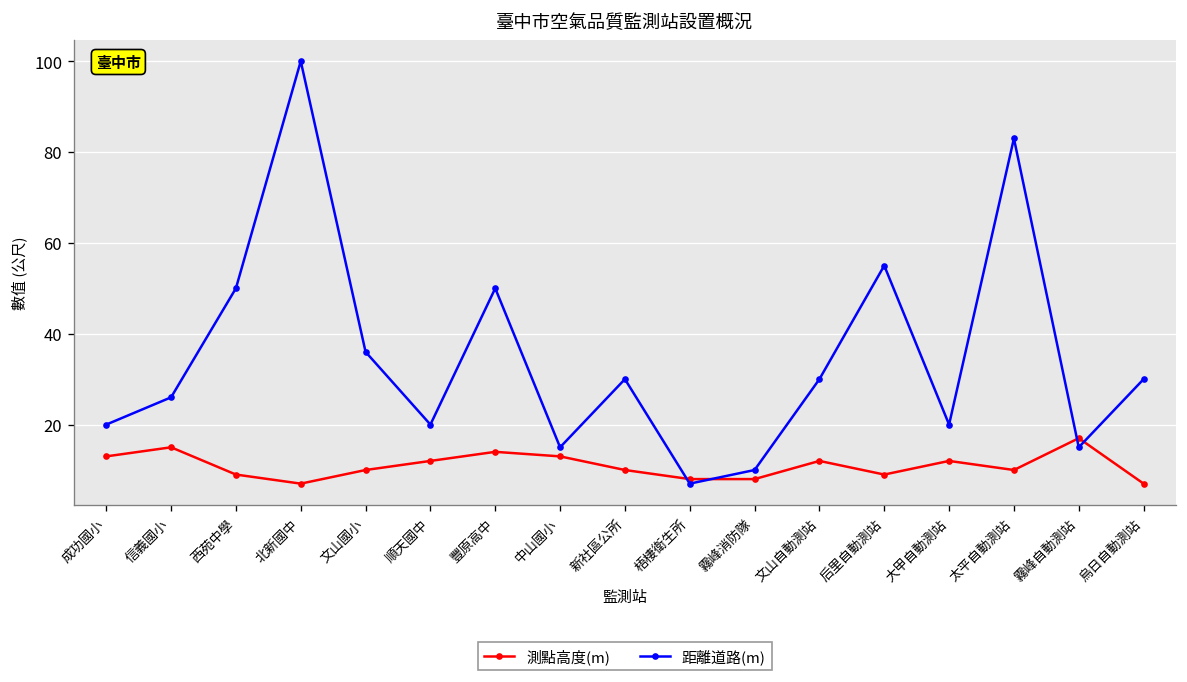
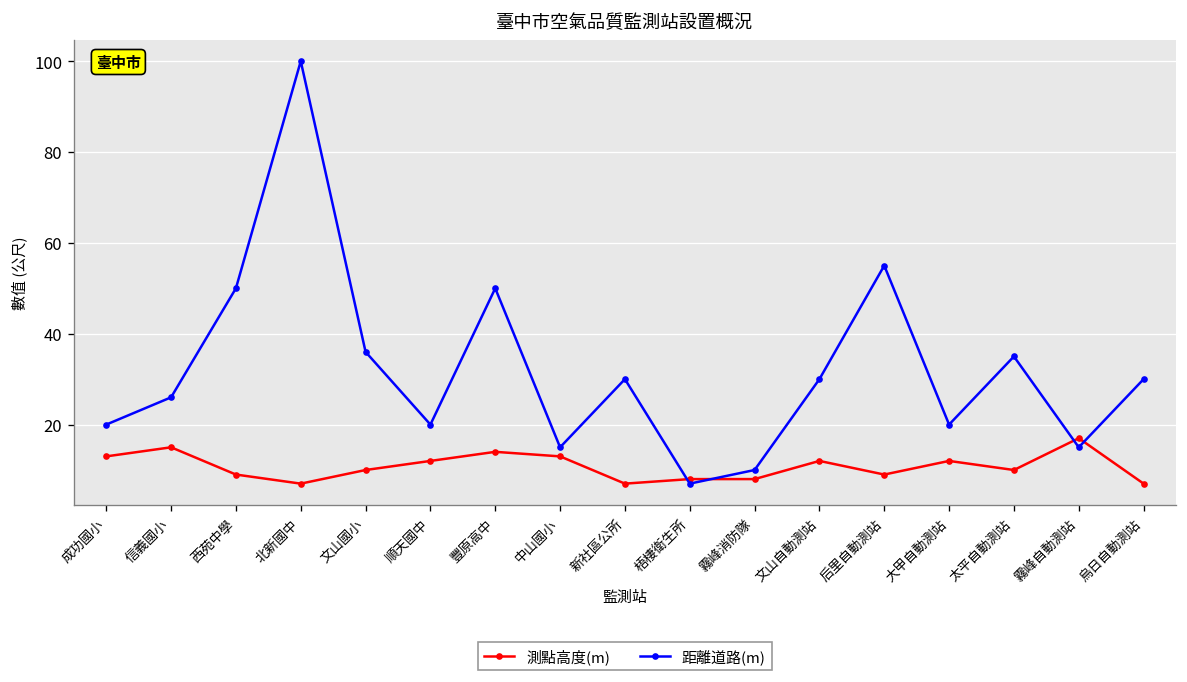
測點高度(m), 新社區公所: 10 -> 7
距離道路(m), 太平自動測站: 83 -> 35
